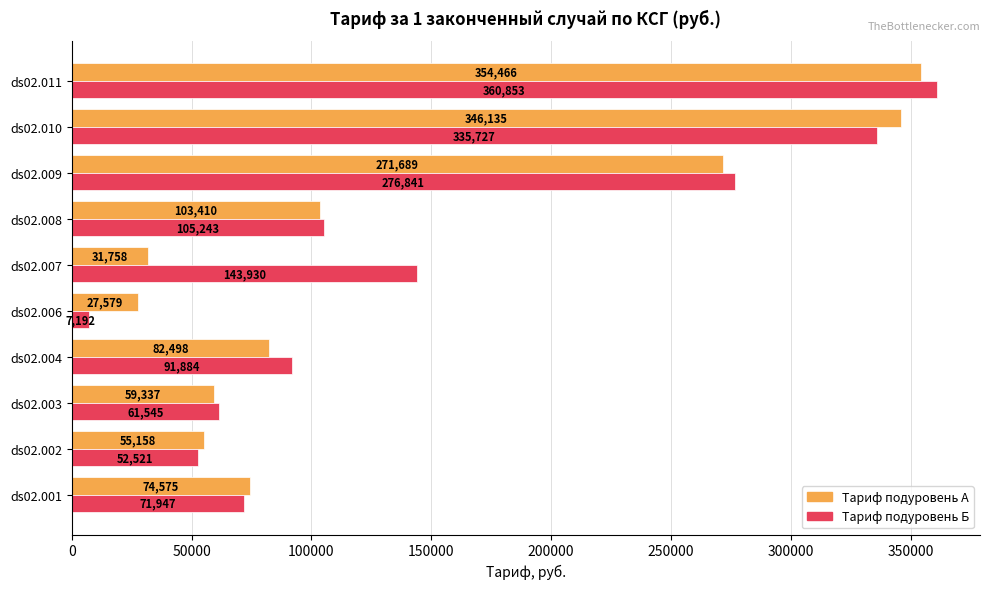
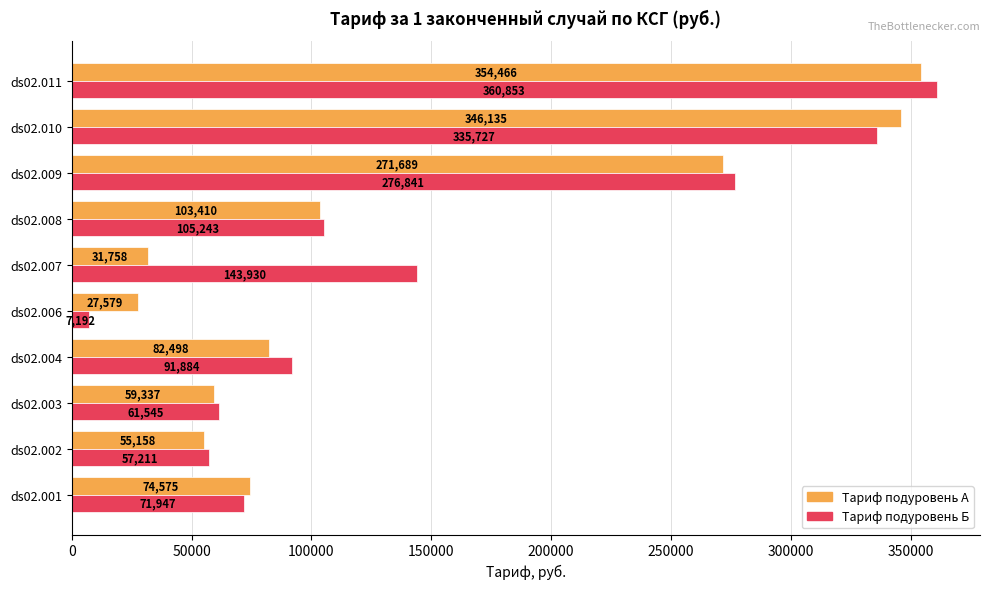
Тариф подуровень Б, ds02.002: 52,521 -> 57,211
